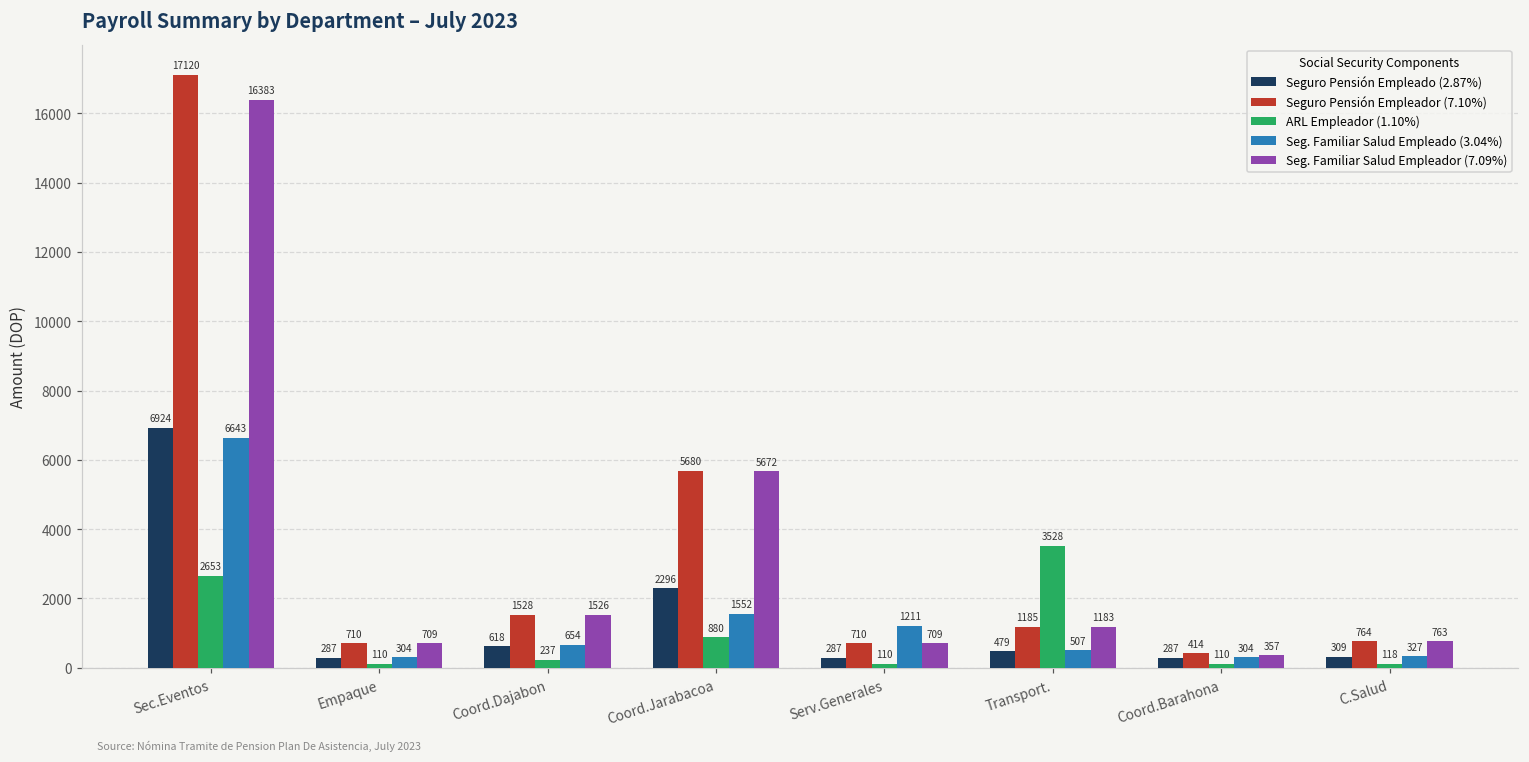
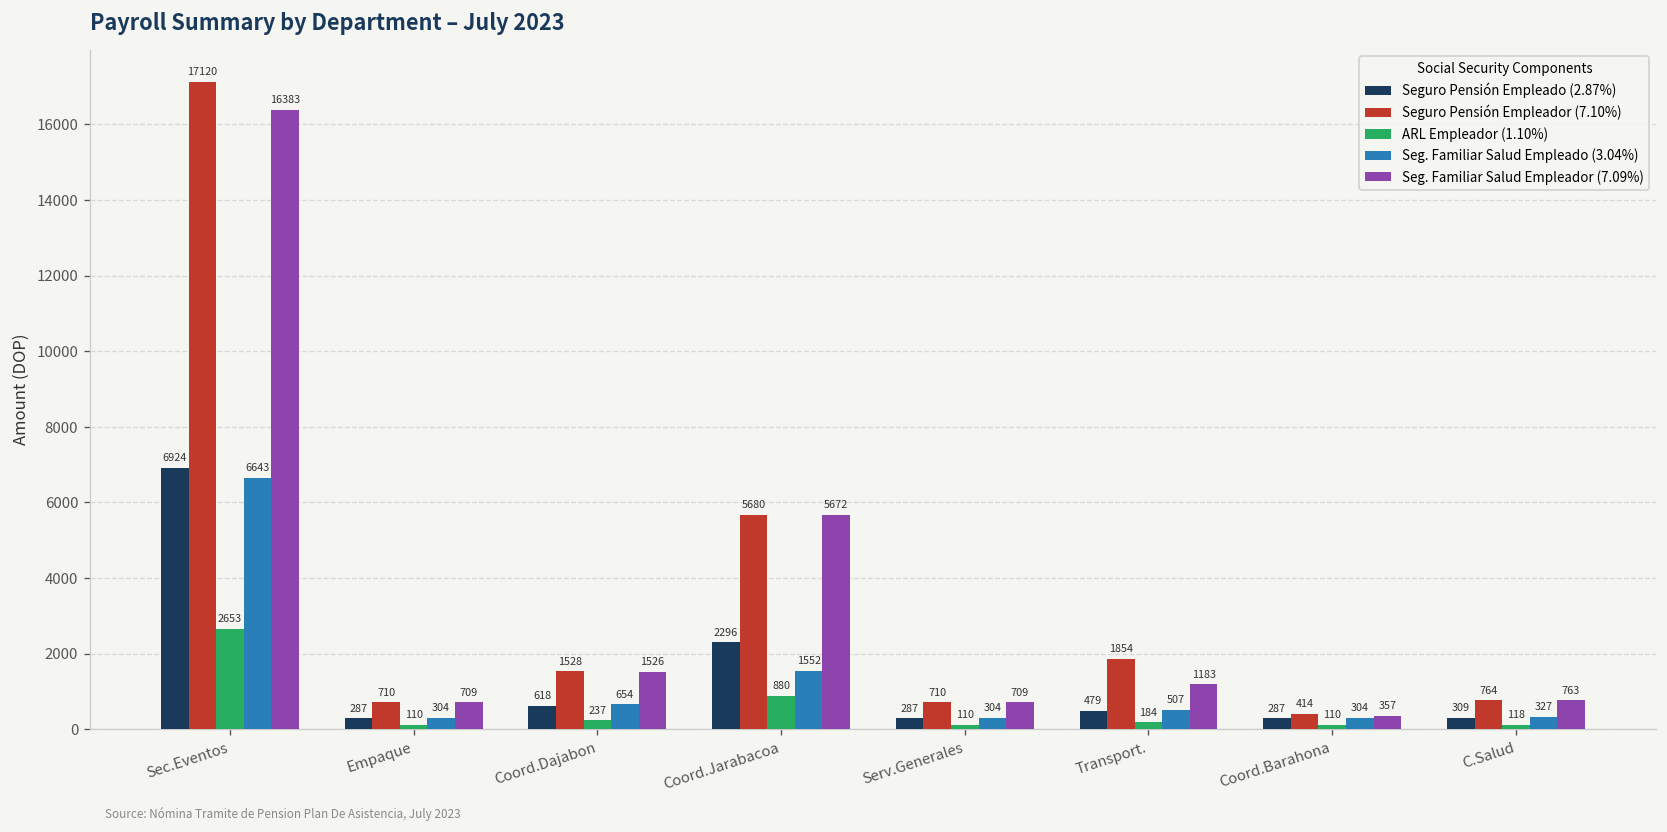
Seg. Familiar Salud Empleado (3.04%), Serv.Generales: 1211 -> 304
Seguro Pensión Empleador (7.10%), Transport.: 1185 -> 1854
ARL Empleador (1.10%), Transport.: 3528 -> 184
